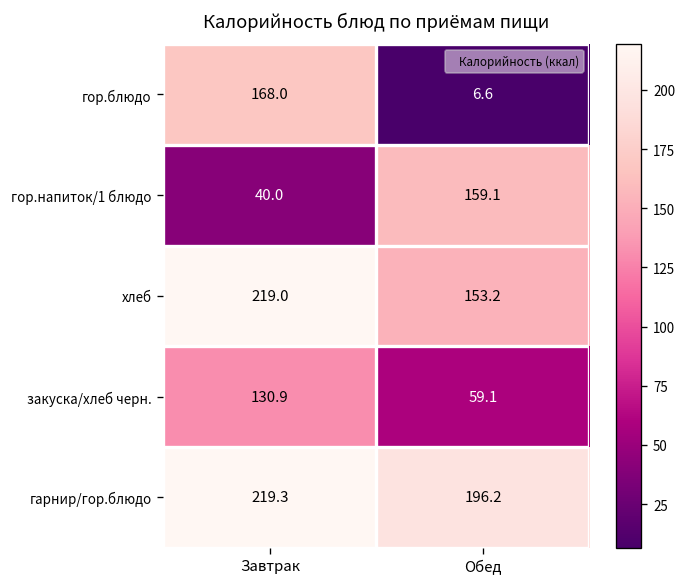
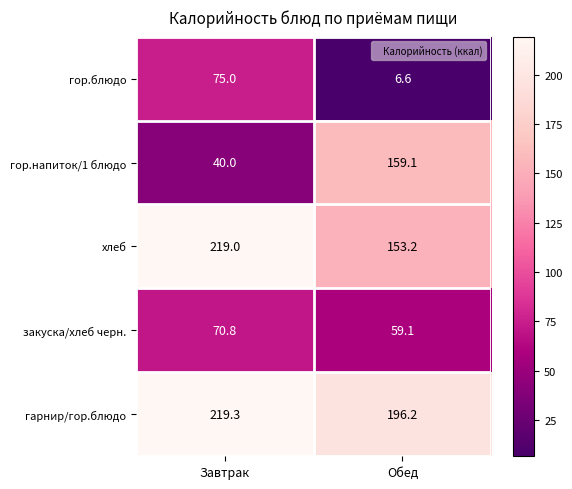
гор.блюдо, Завтрак: 168.0 -> 75.0
закуска/хлеб черн., Завтрак: 130.9 -> 70.8
